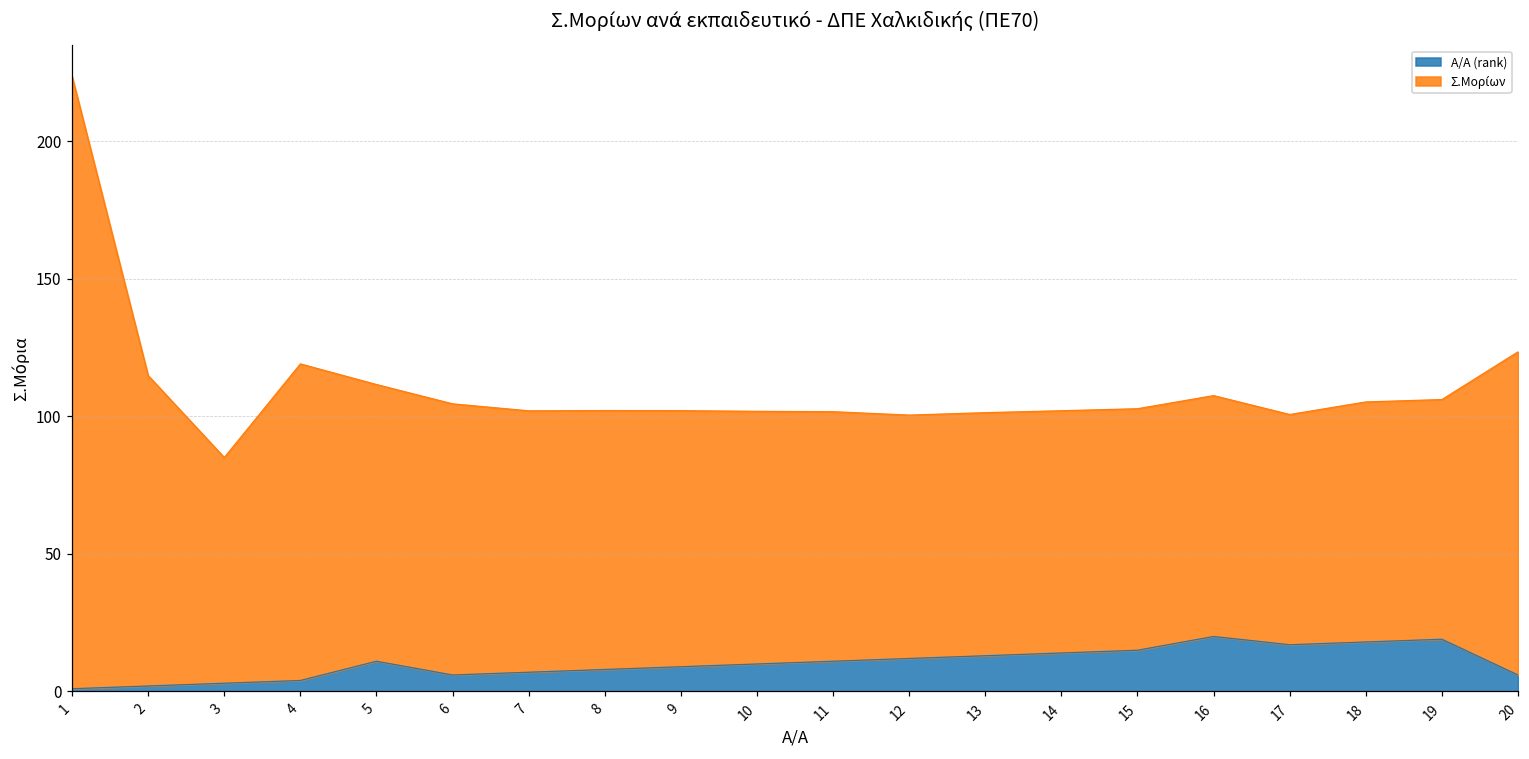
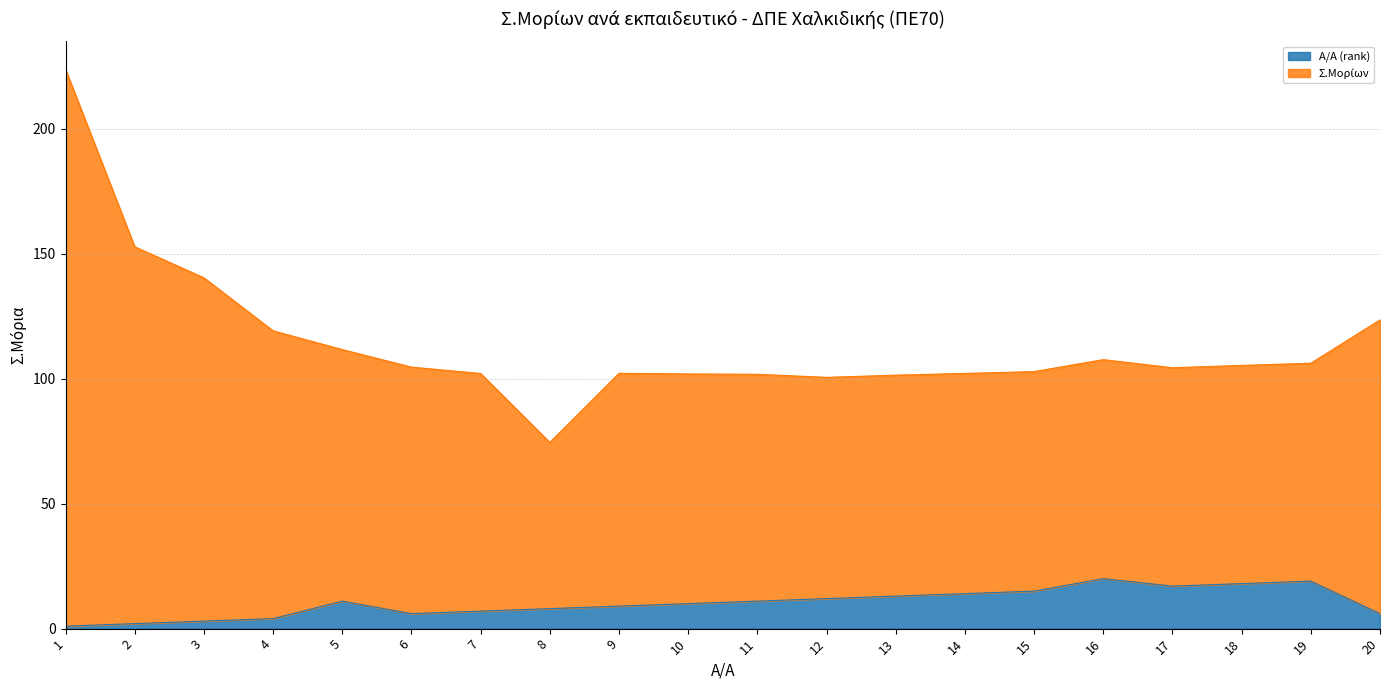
Σ.Μορίων, 2: 113 -> 151
Σ.Μορίων, 3: 82 -> 137
Σ.Μορίων, 8: 94 -> 66
Σ.Μορίων, 17: 84 -> 87
